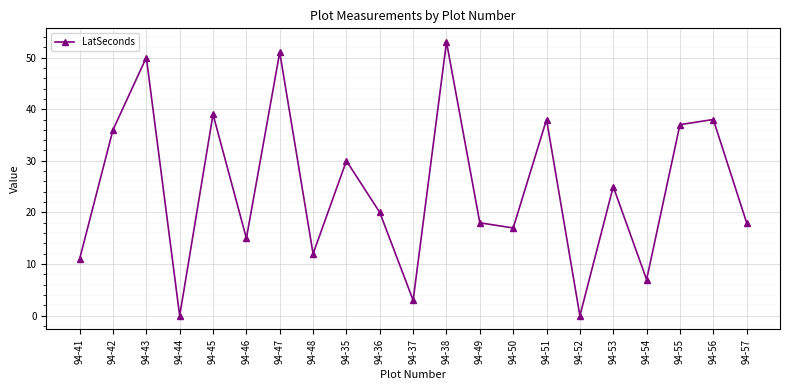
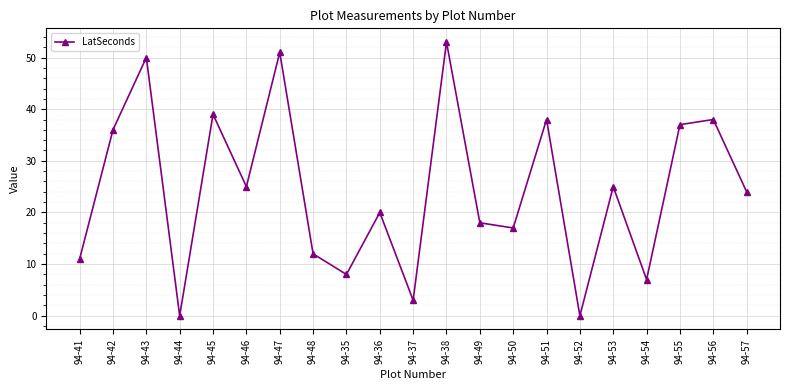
94-46: 15 -> 25
94-35: 30 -> 8
94-57: 18 -> 24
